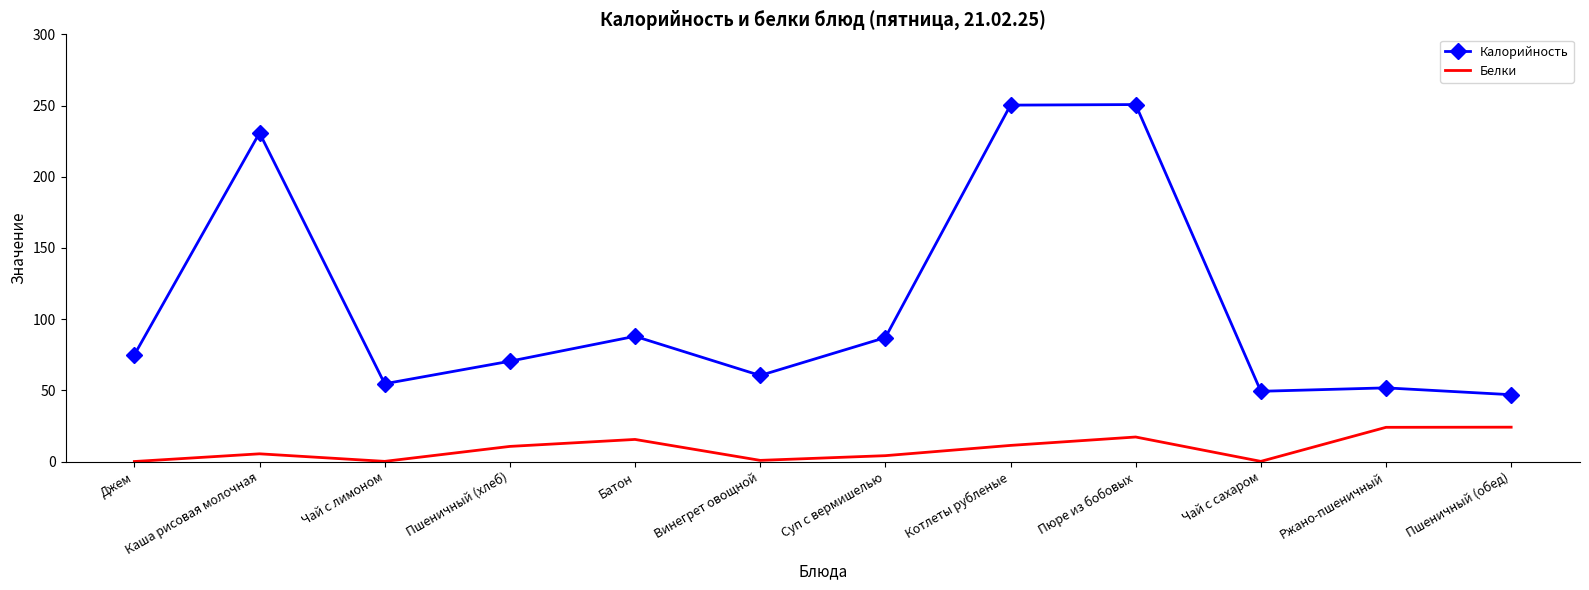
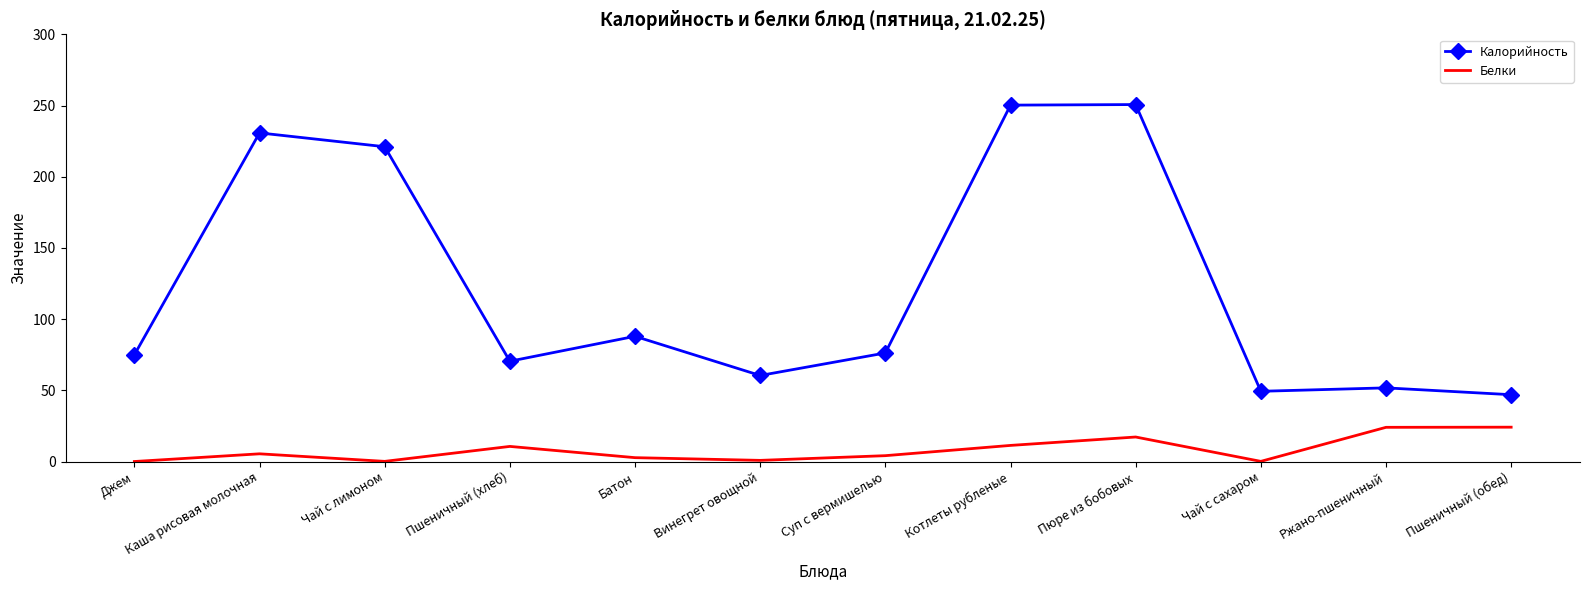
Калорийность, Чай с лимоном: 55 -> 221
Белки, Батон: 16 -> 3
Калорийность, Суп с вермишелью: 87 -> 76
